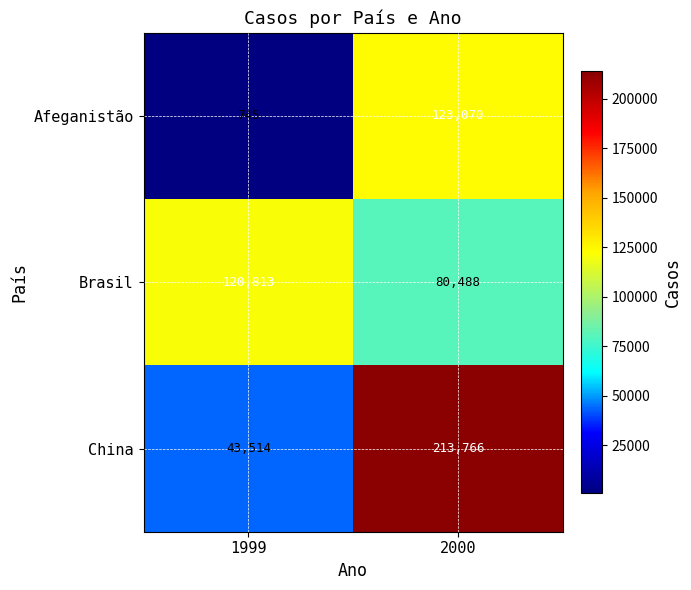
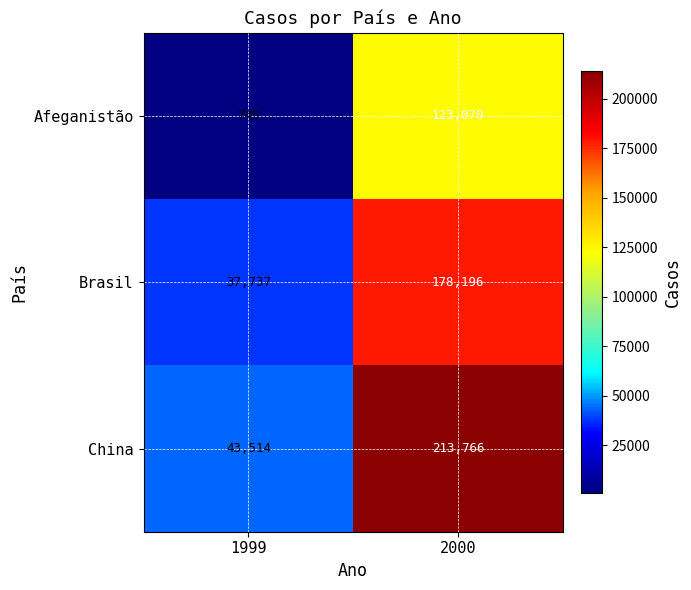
Brasil, 1999: 120,813 -> 37,737
Brasil, 2000: 80,488 -> 178,196
